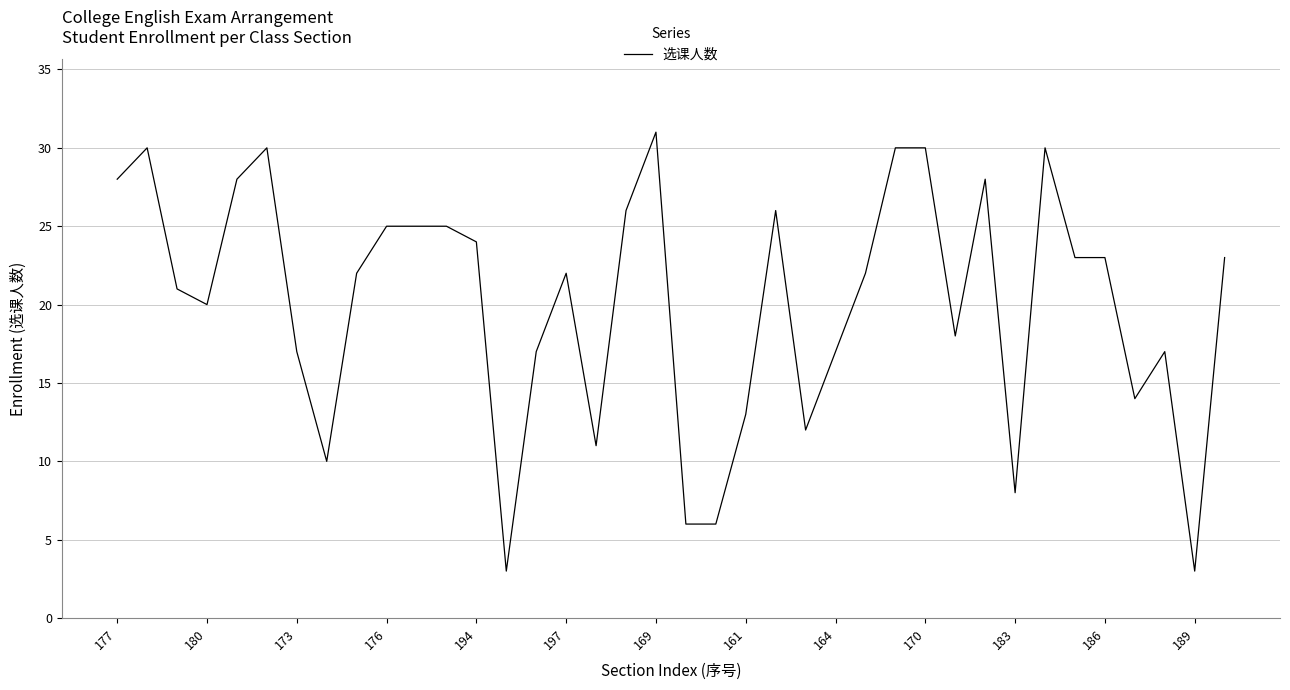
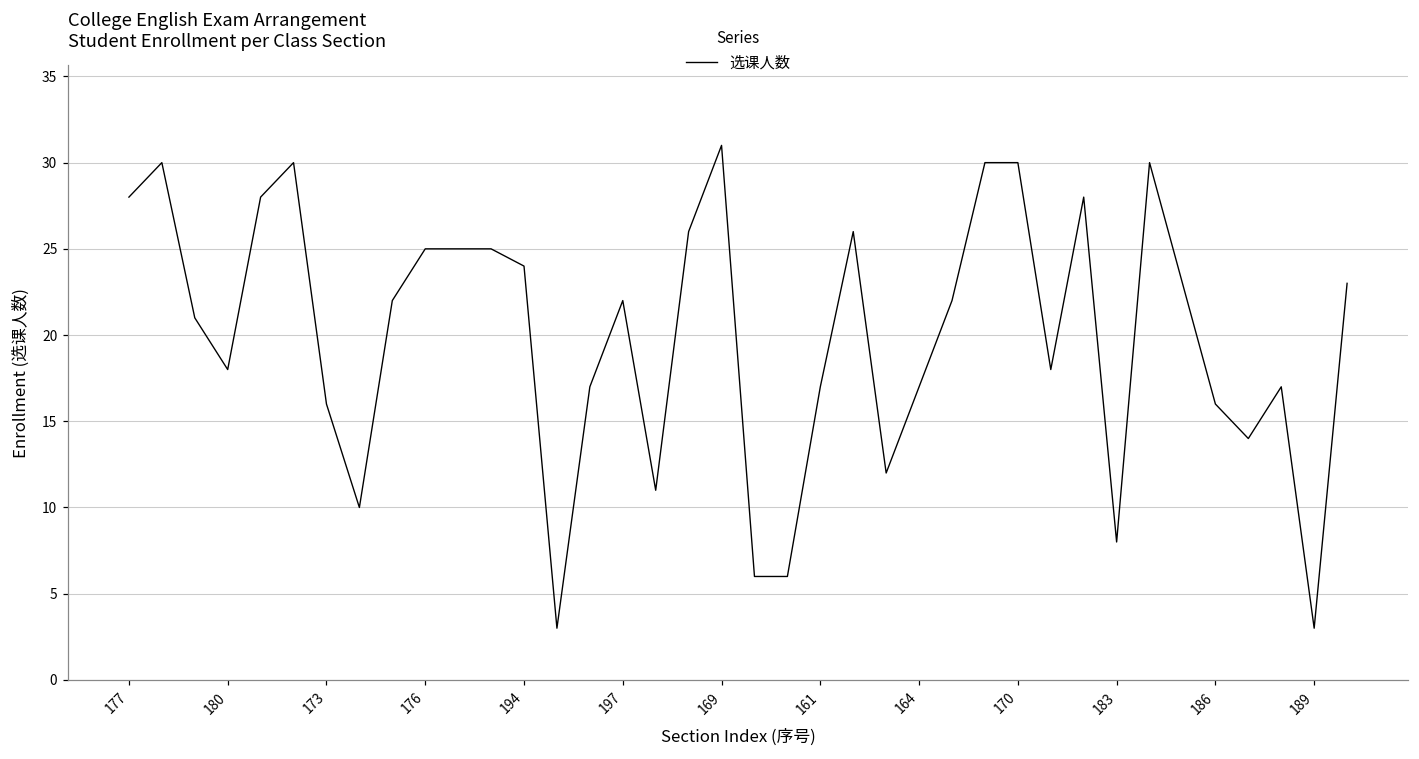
180: 20 -> 18
173: 17 -> 16
161: 13 -> 17
186: 23 -> 16
